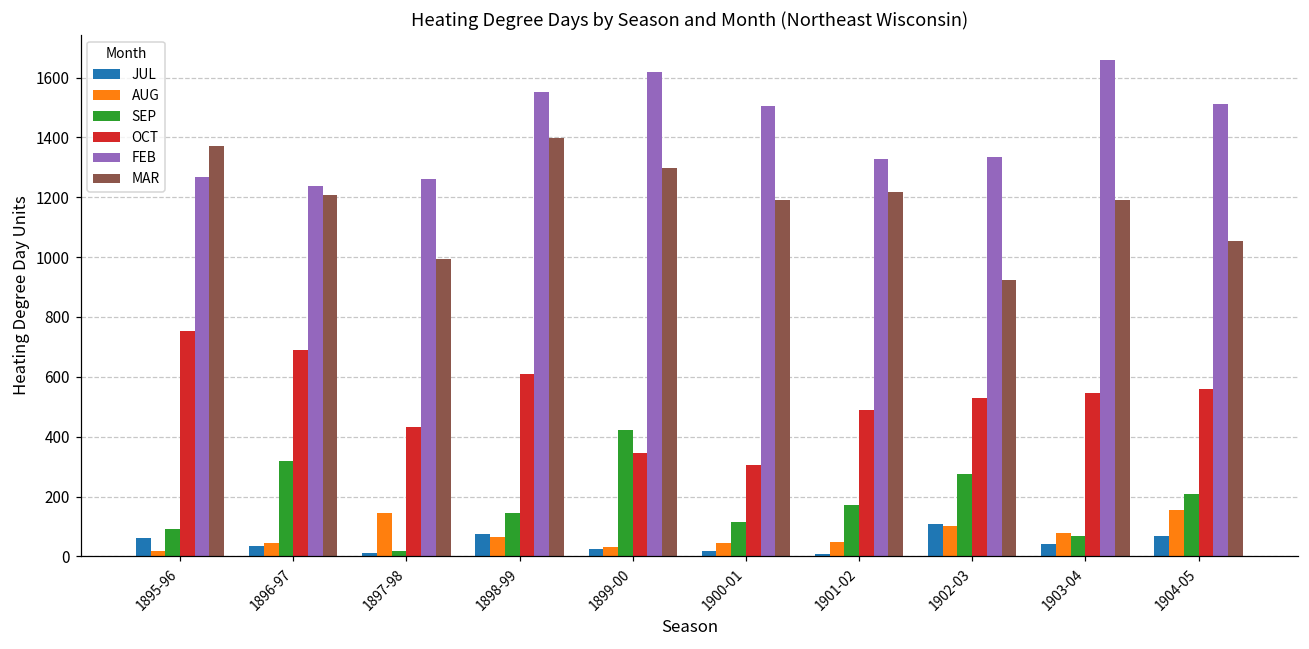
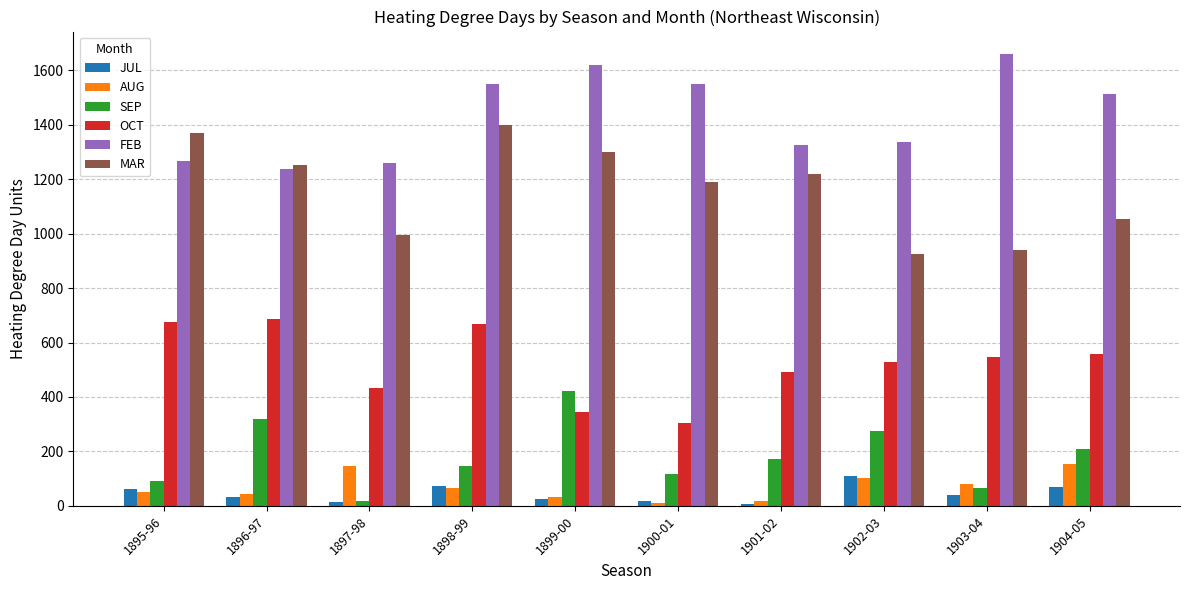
AUG, 1895-96: 20 -> 50
OCT, 1895-96: 750 -> 680
MAR, 1896-97: 1210 -> 1250
OCT, 1898-99: 610 -> 670
AUG, 1900-01: 40 -> 10
FEB, 1900-01: 1500 -> 1550
AUG, 1901-02: 50 -> 20
MAR, 1903-04: 1190 -> 940
